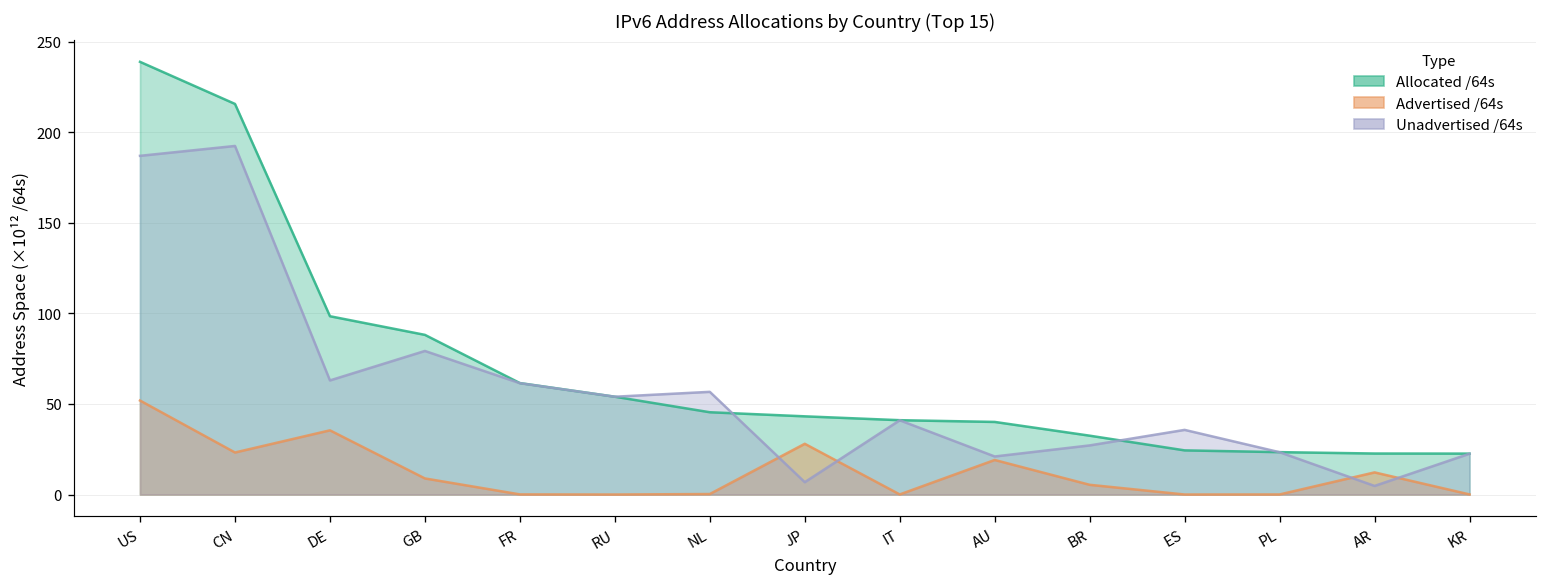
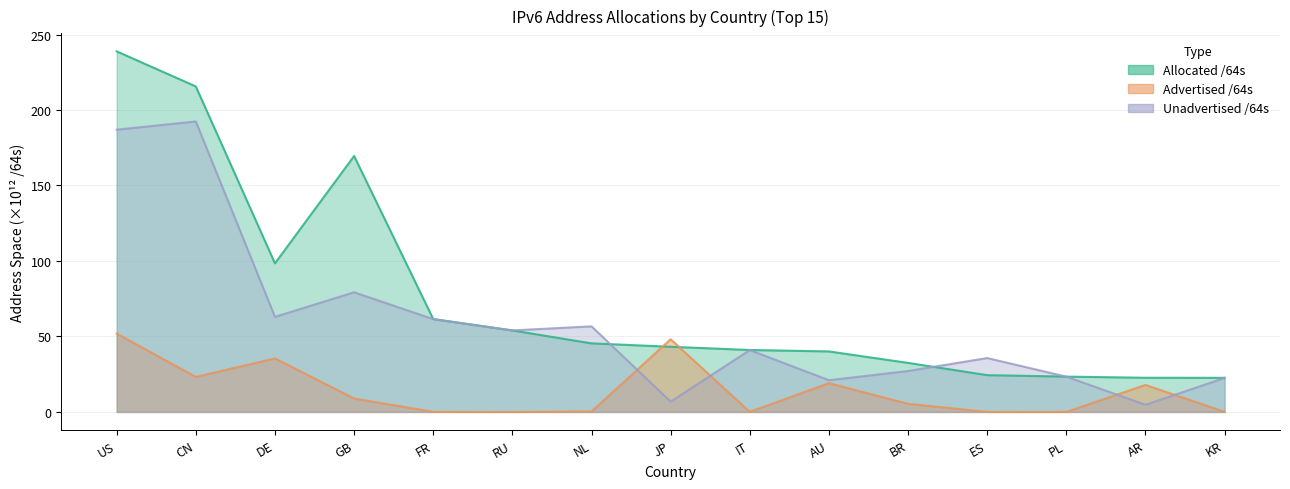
Allocated /64s, GB: 88 -> 170
Advertised /64s, JP: 28 -> 48
Advertised /64s, AR: 12 -> 18
